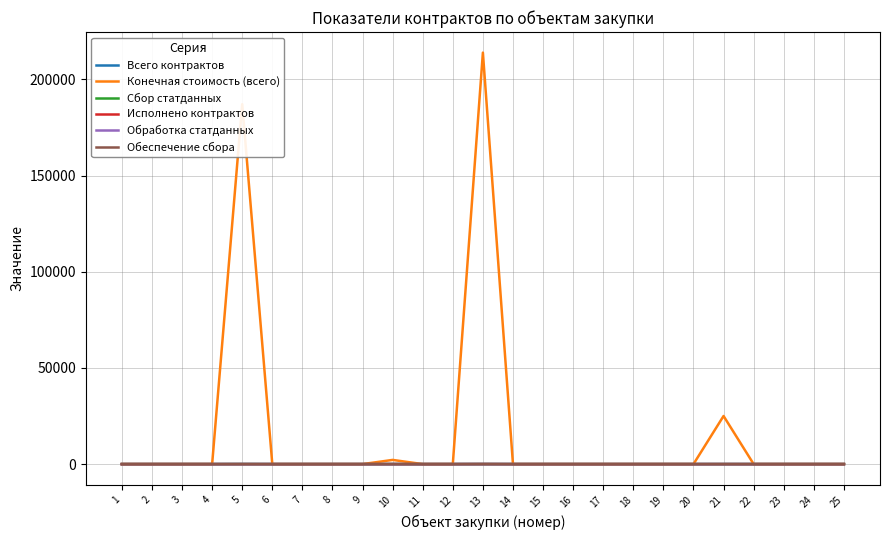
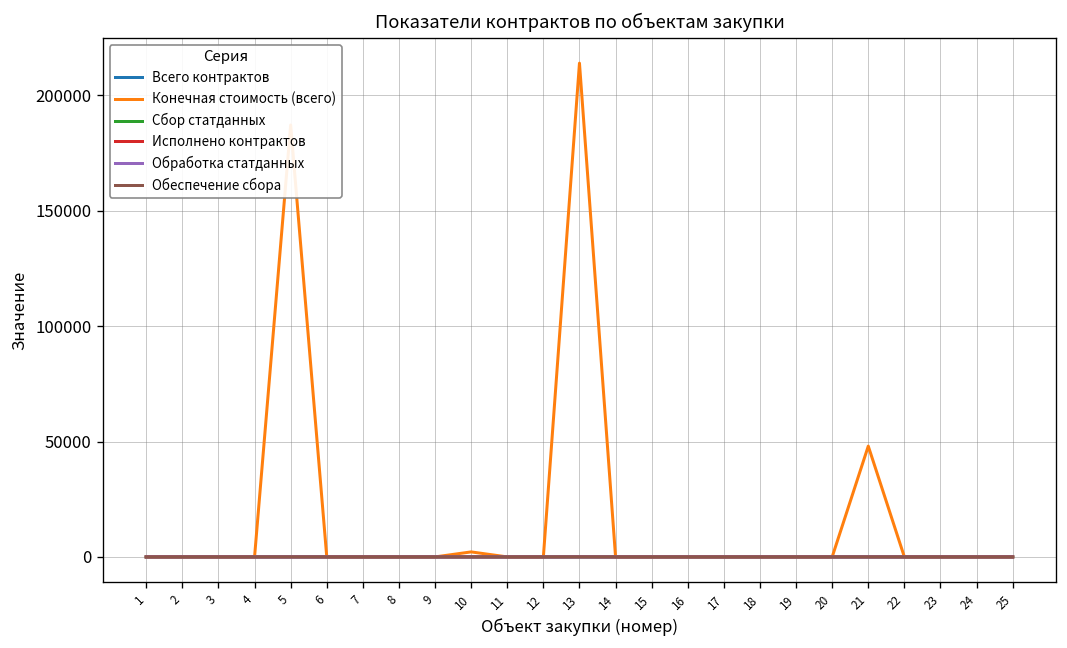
Конечная стоимость (всего), 21: 25000 -> 48000
